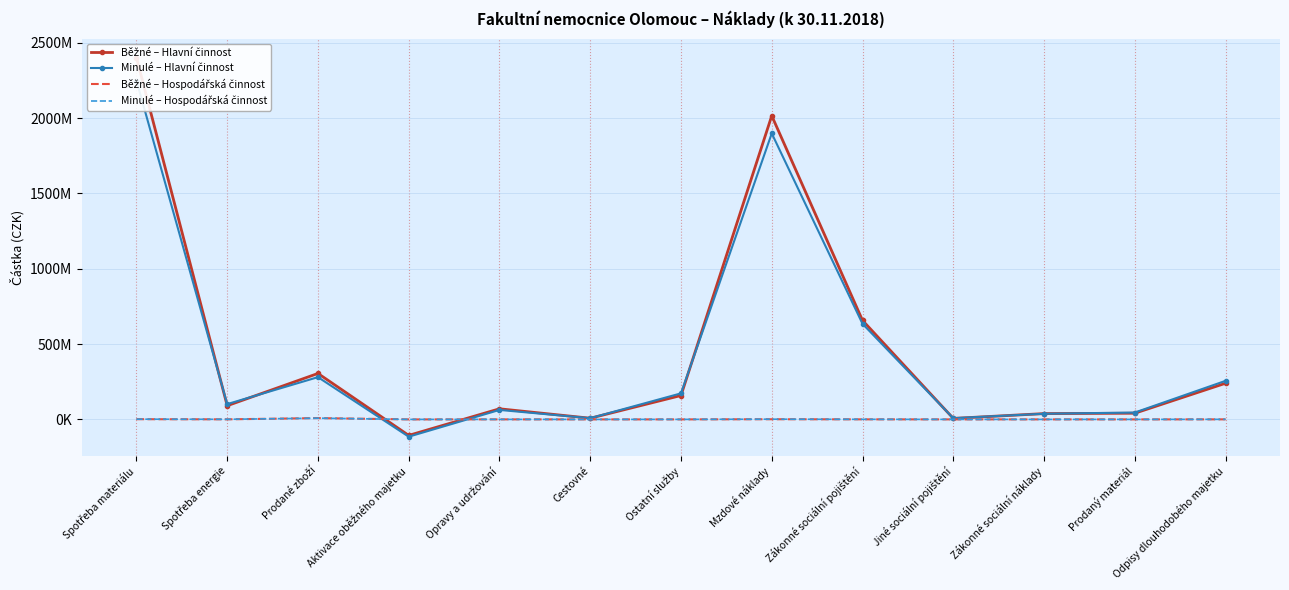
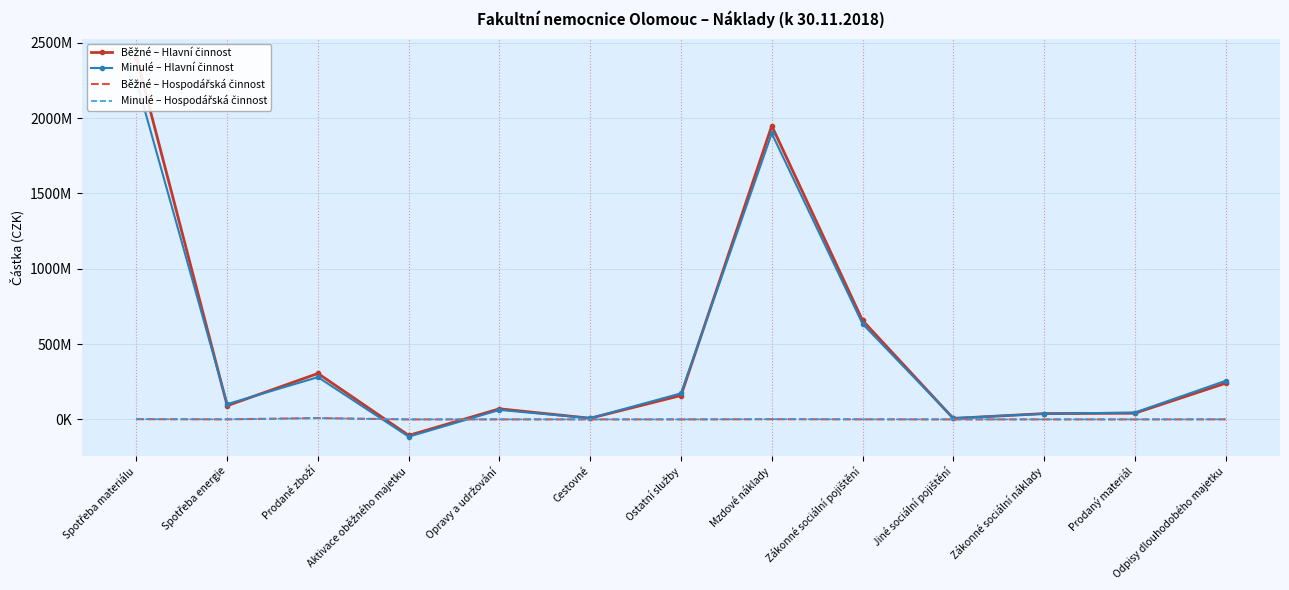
Běžné – Hlavní činnost, Mzdové náklady: 2020000000 -> 1950000000
